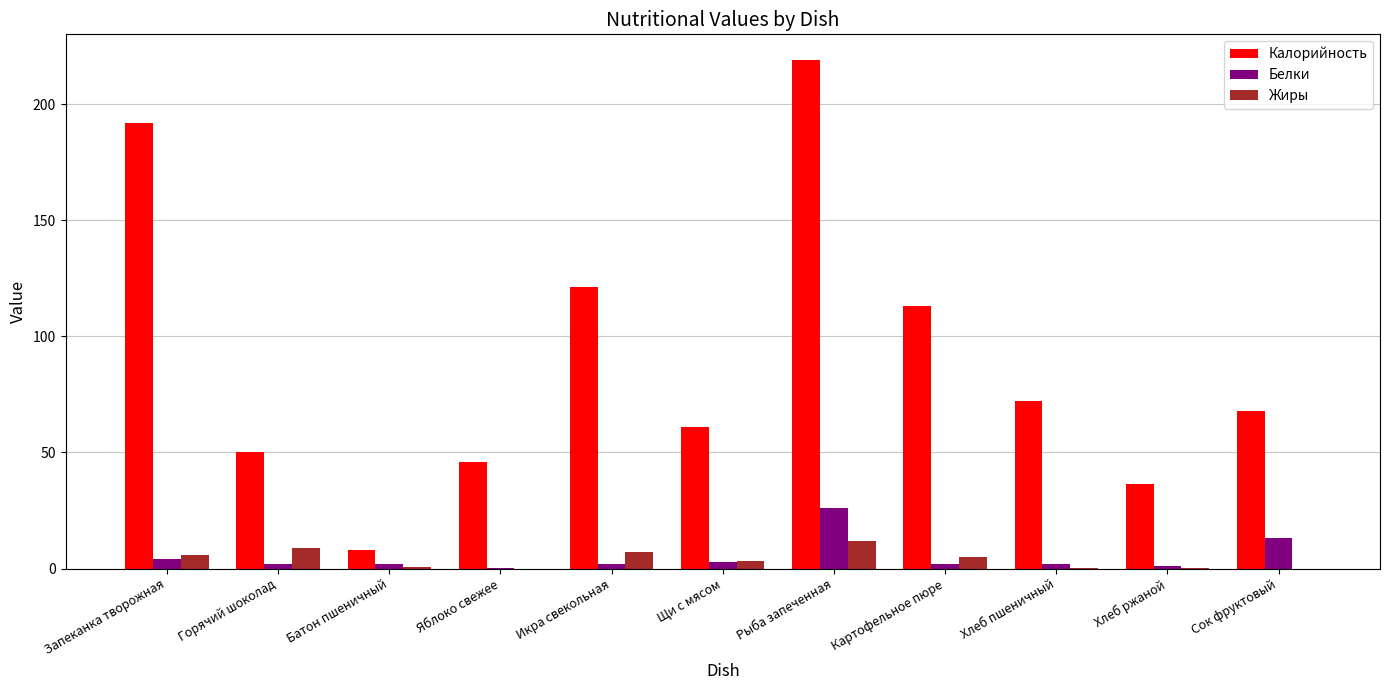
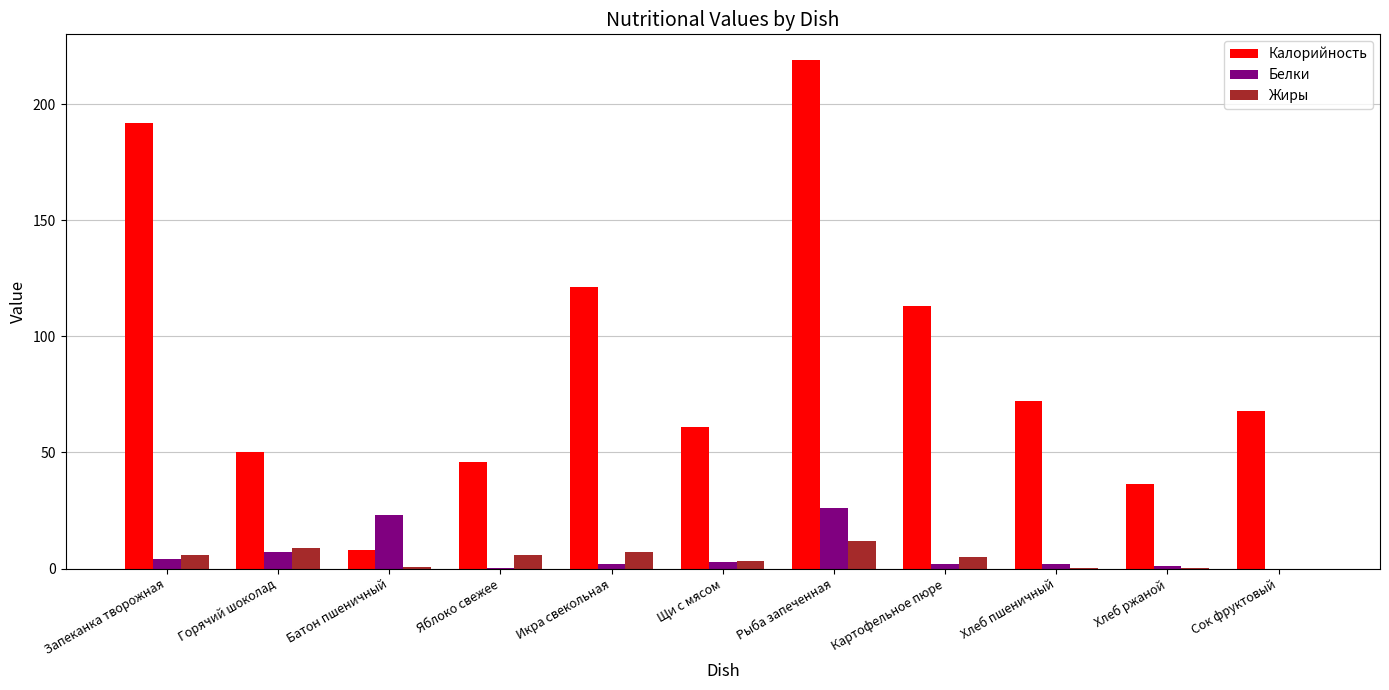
Белки, Горячий шоколад: 2 -> 7
Белки, Батон пшеничный: 2 -> 23
Жиры, Яблоко свежее: 0 -> 6
Белки, Сок фруктовый: 13 -> 0
